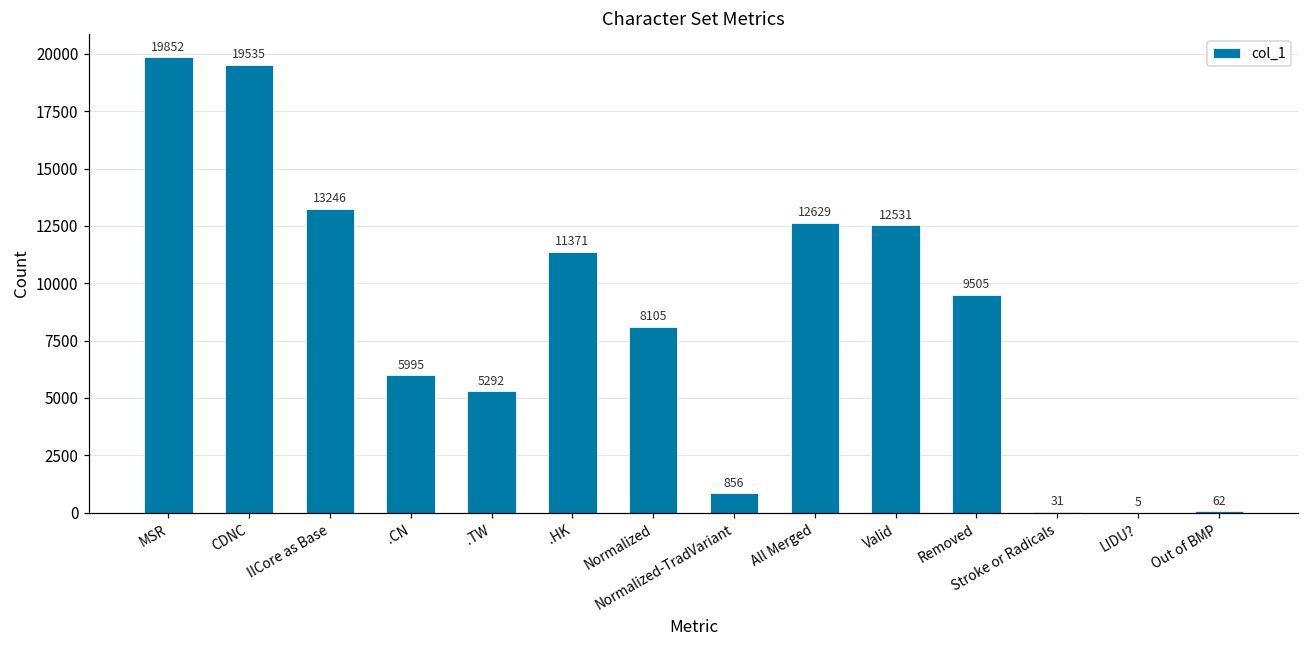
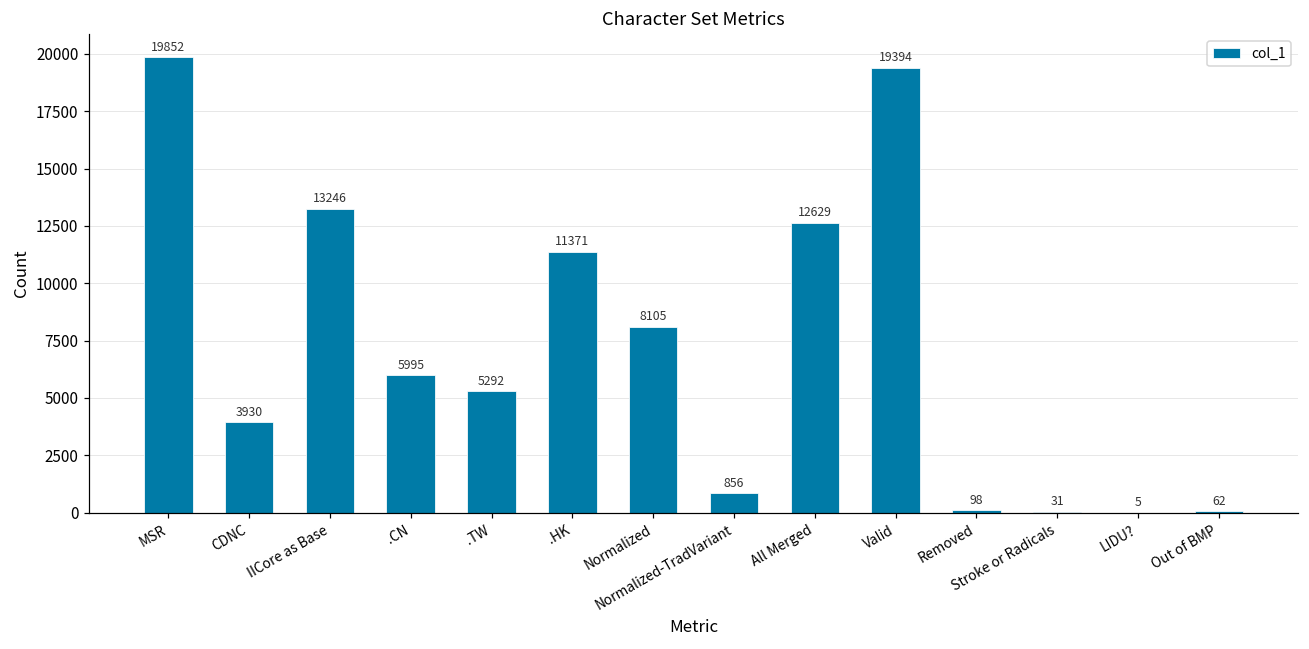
CDNC: 19535 -> 3930
Valid: 12531 -> 19394
Removed: 9505 -> 98
